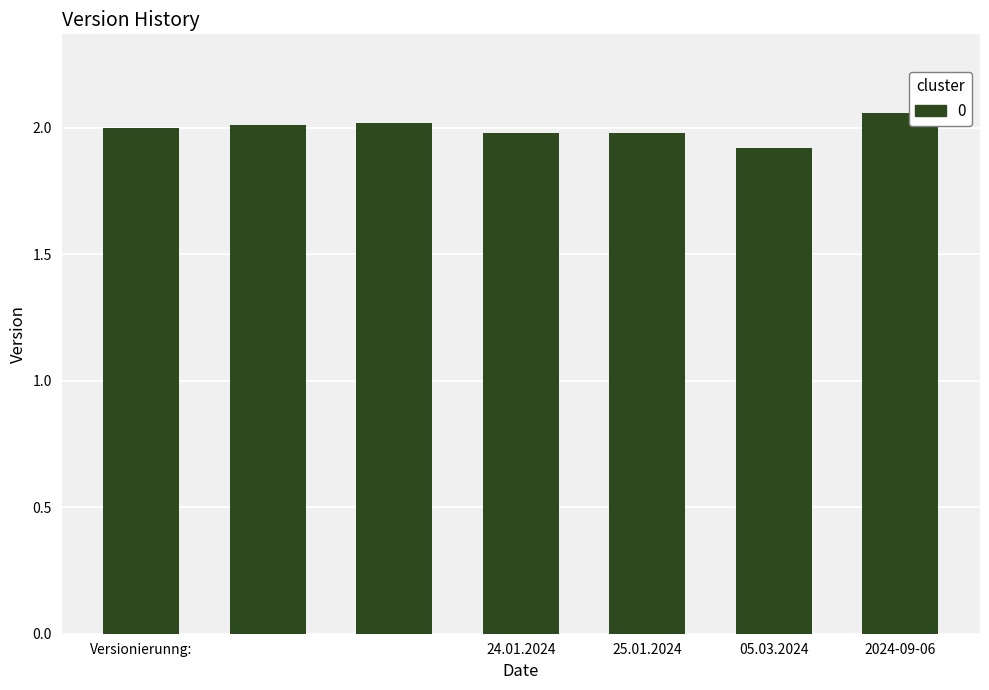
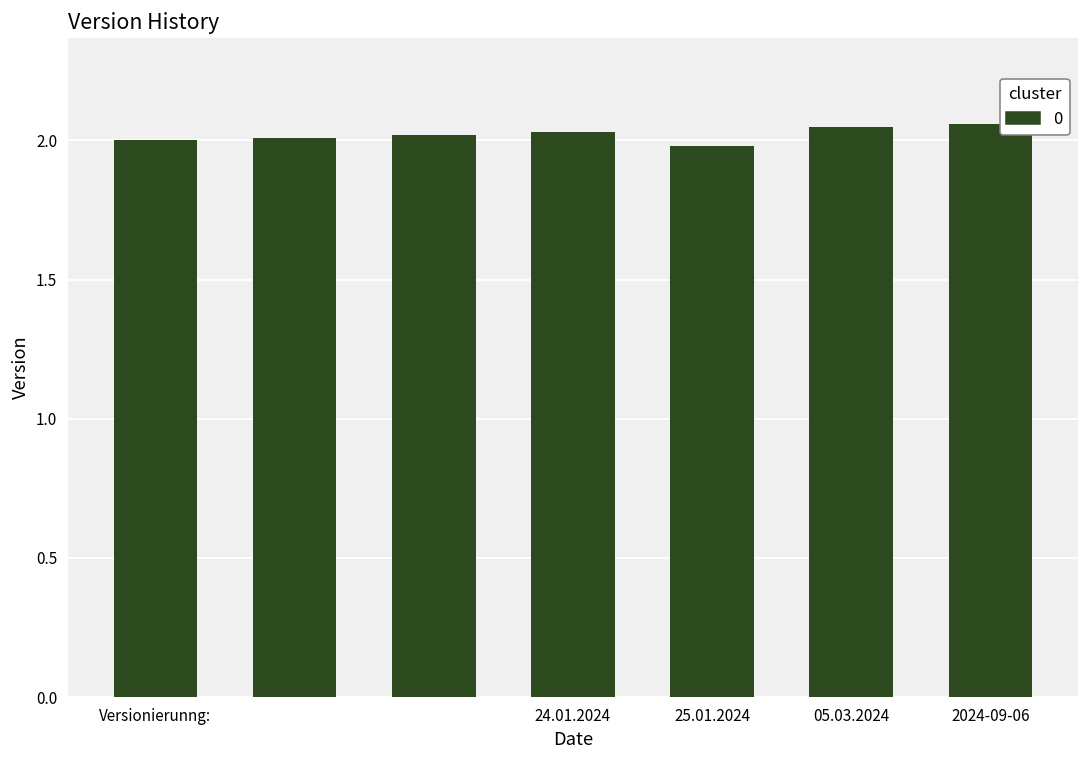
24.01.2024: 1.98 -> 2.03
05.03.2024: 1.92 -> 2.05
